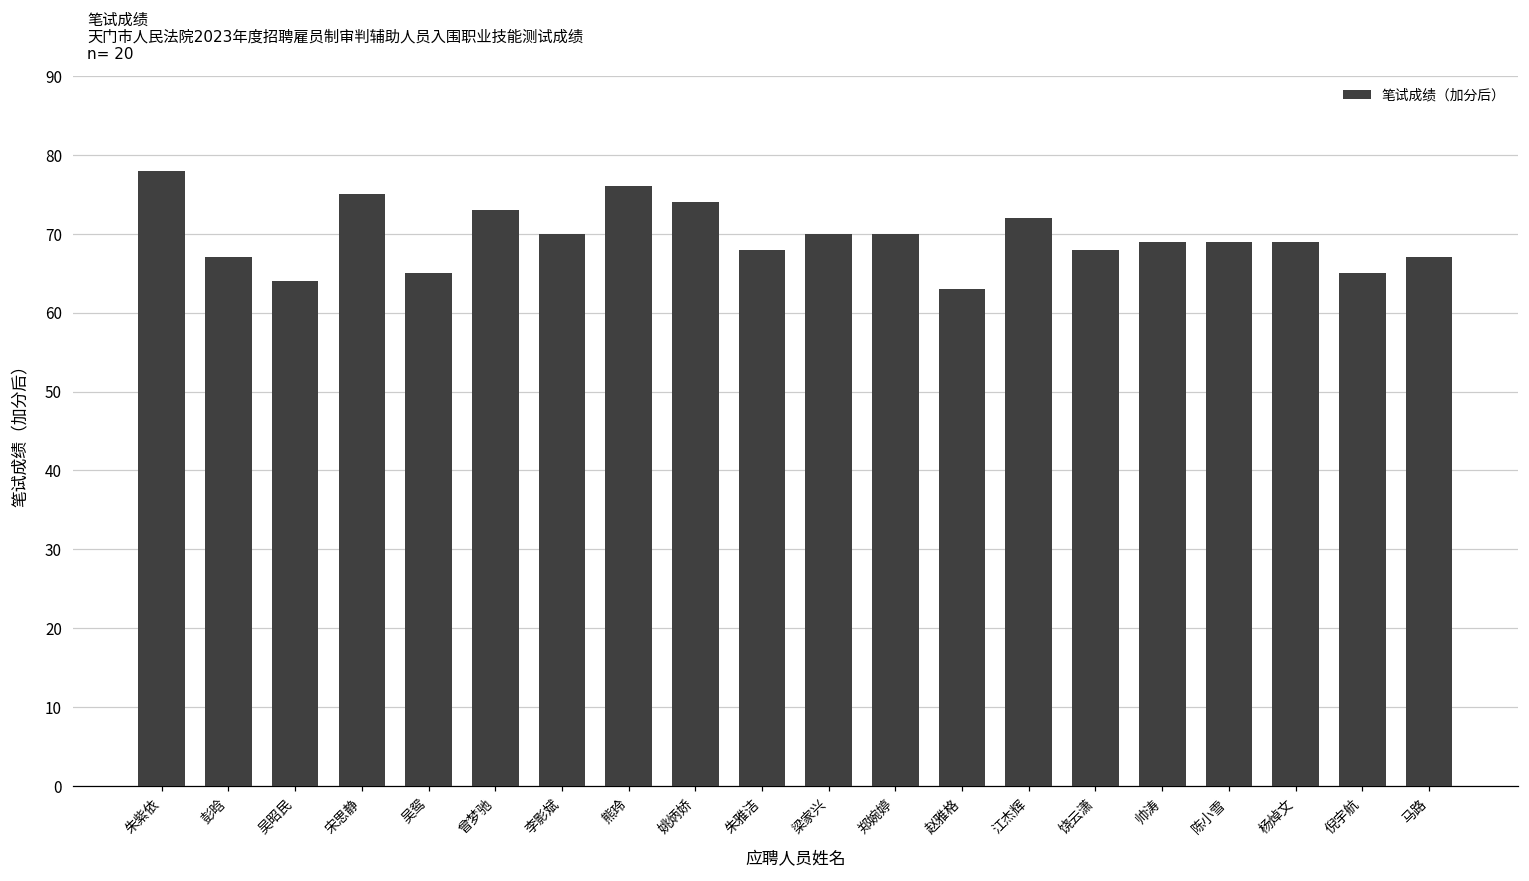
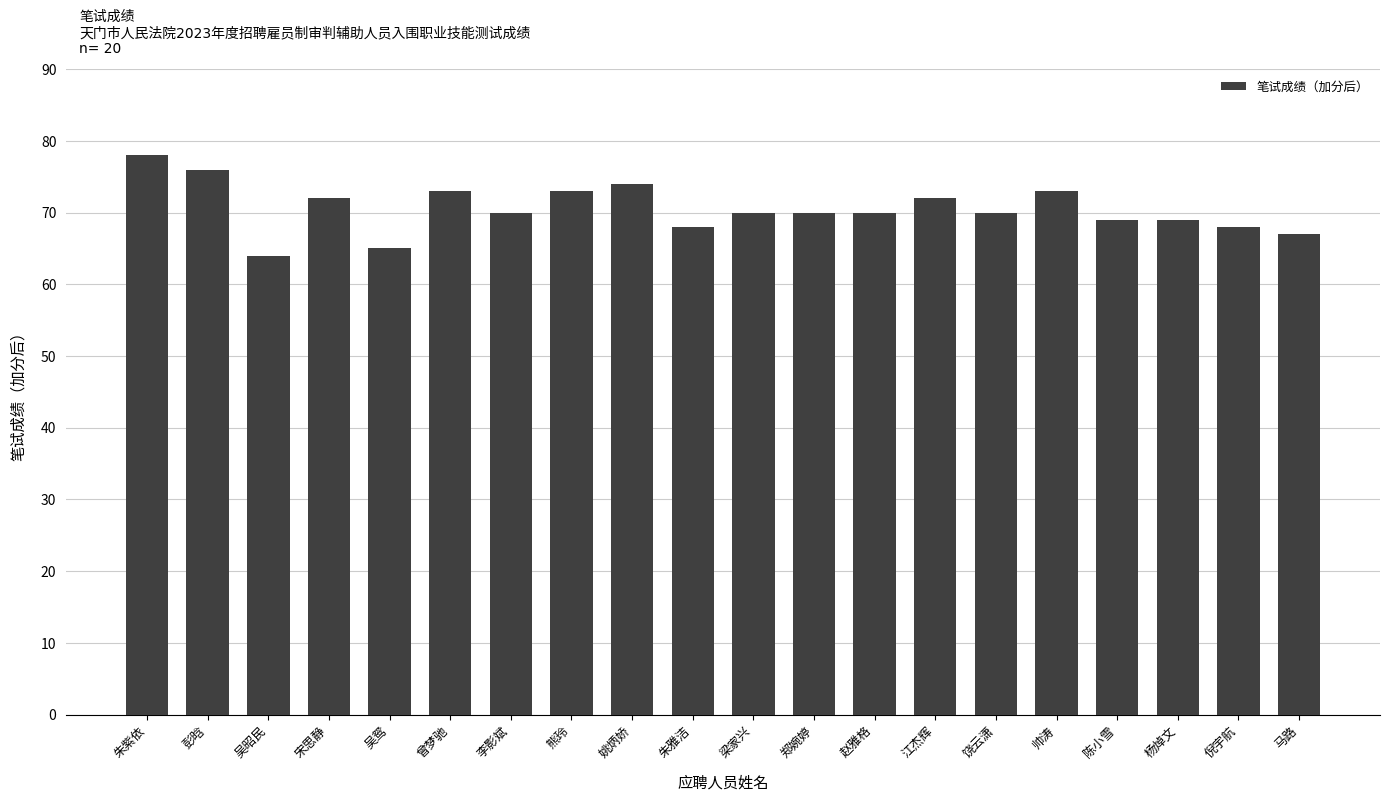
彭晗: 67 -> 76
宋思静: 75 -> 72
熊玲: 76 -> 73
赵雅格: 63 -> 70
饶云潇: 68 -> 70
帅涛: 69 -> 73
倪宇航: 65 -> 68
